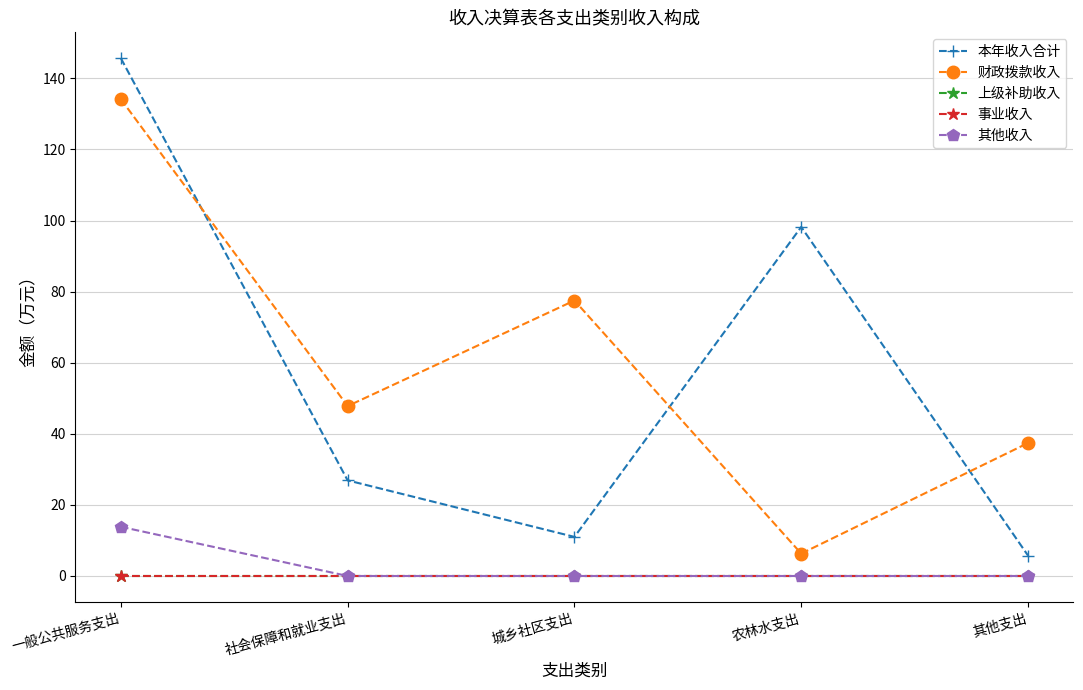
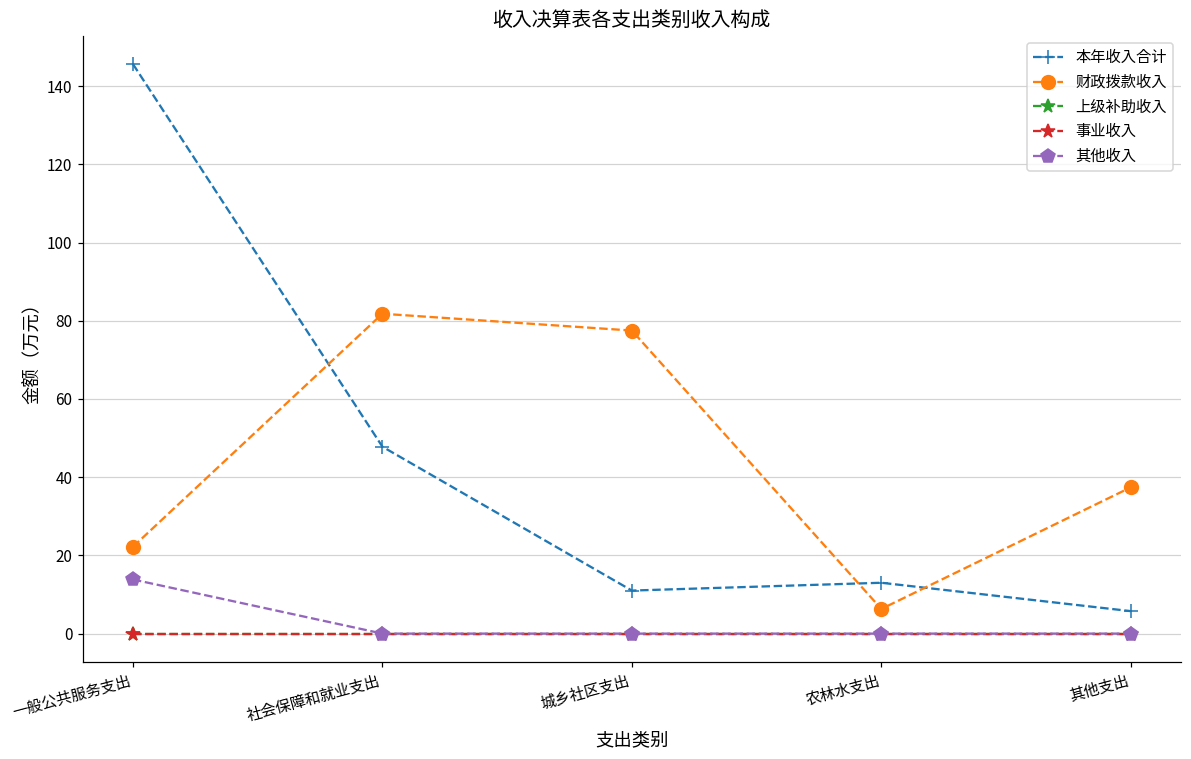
财政拨款收入, 一般公共服务支出: 134 -> 22
本年收入合计, 社会保障和就业支出: 27 -> 48
财政拨款收入, 社会保障和就业支出: 48 -> 82
本年收入合计, 农林水支出: 98 -> 13
